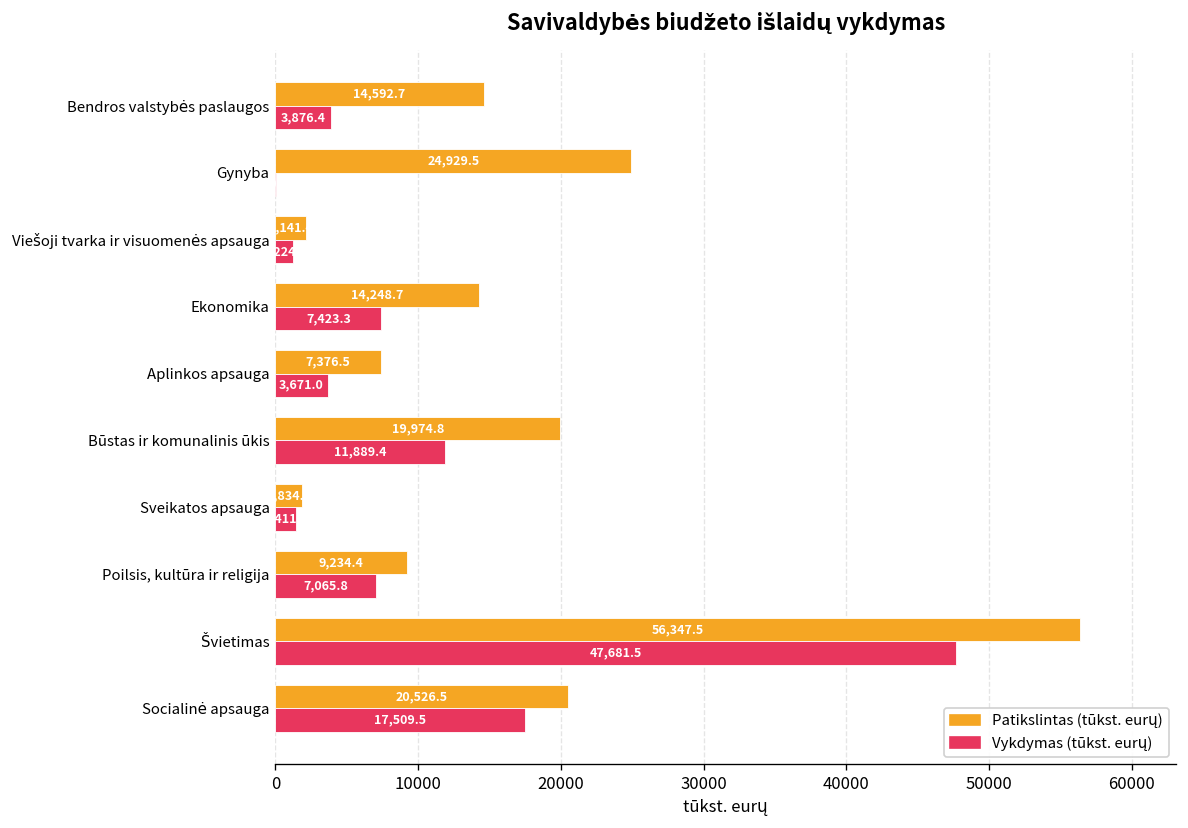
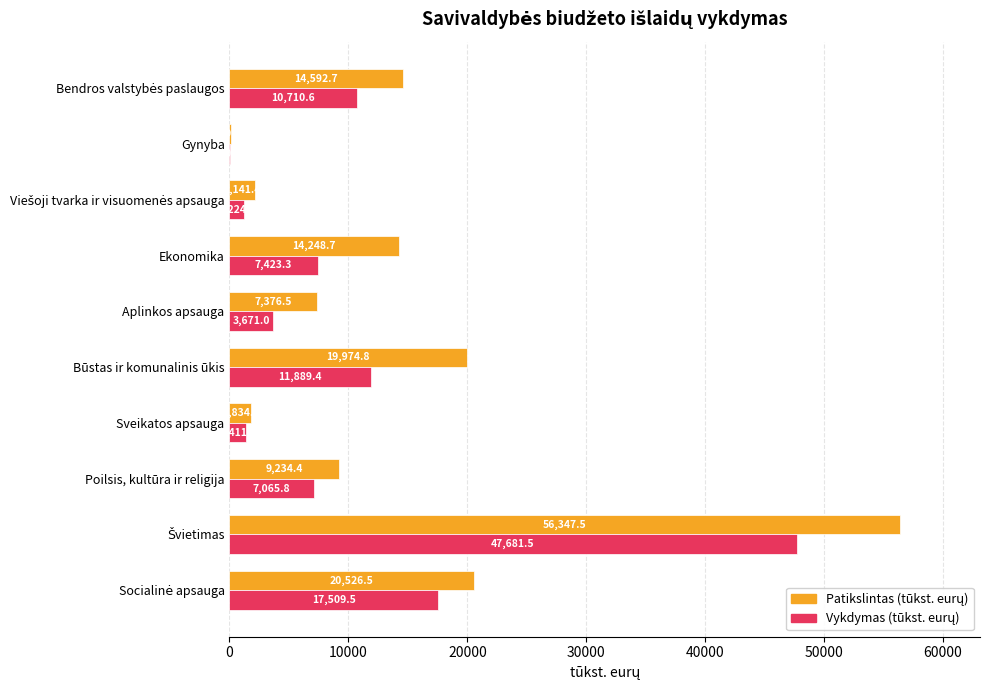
Vykdymas (tūkst. eurų), Bendros valstybės paslaugos: 3,876.4 -> 10,710.6
Patikslintas (tūkst. eurų), Gynyba: 24900 -> 100
